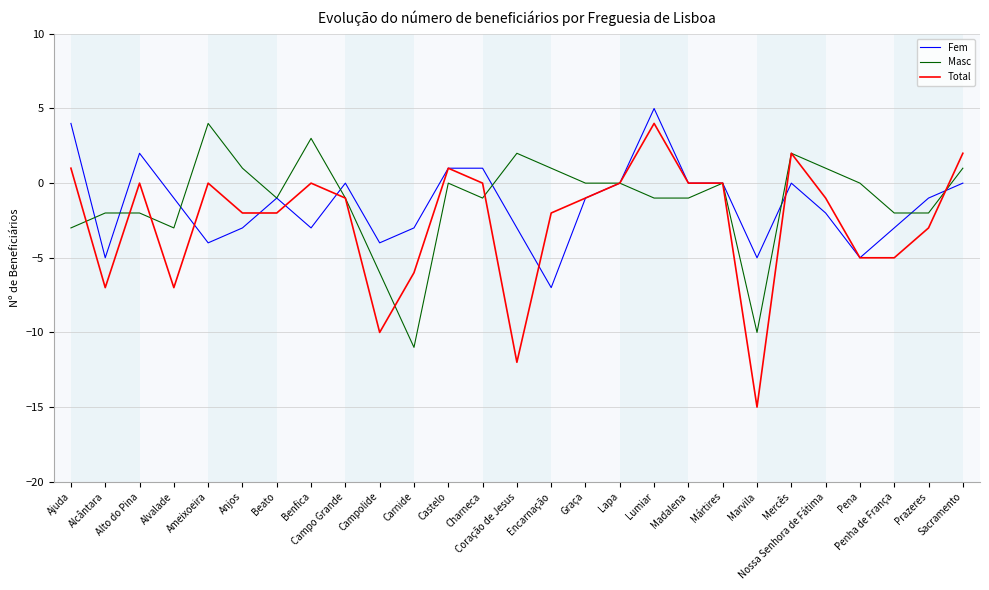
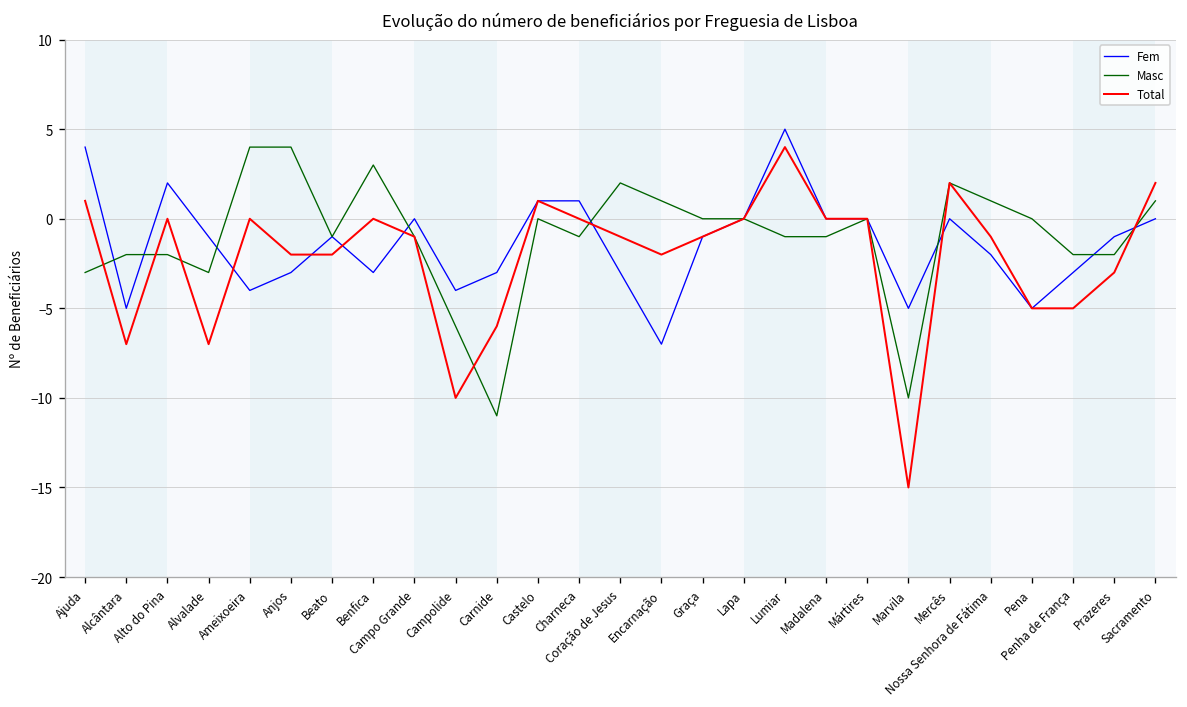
Masc, Anjos: 1 -> 4
Total, Coração de Jesus: -12 -> -1
